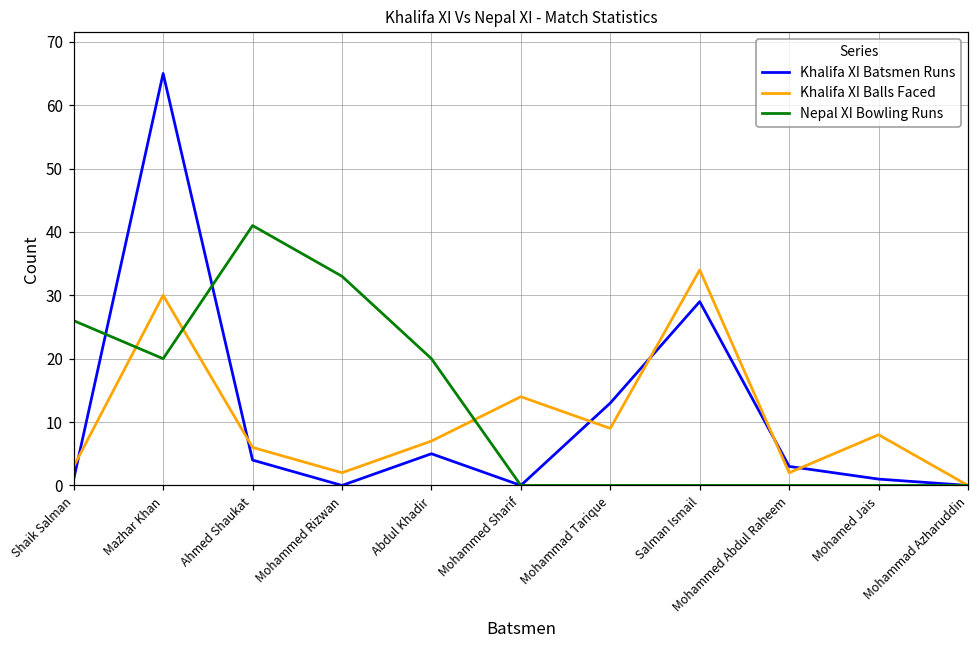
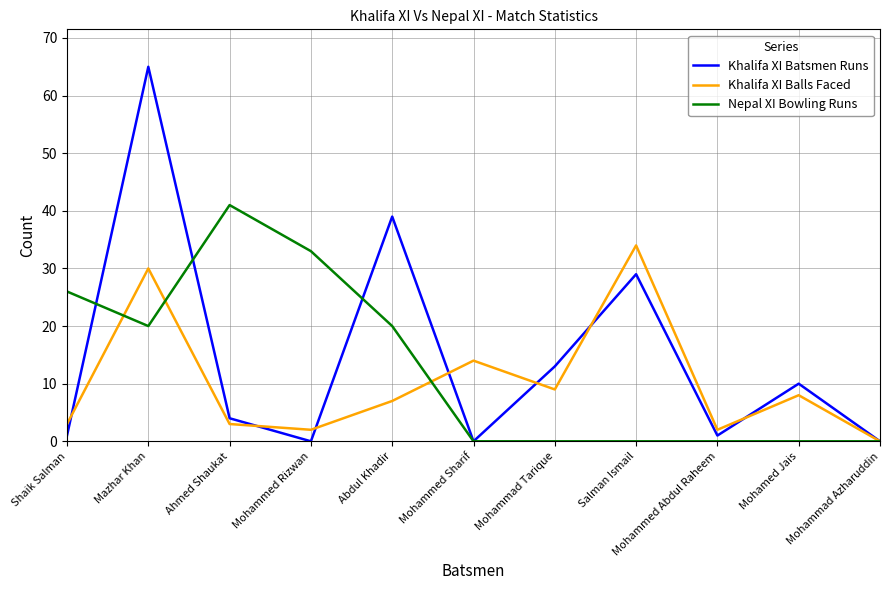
Khalifa XI Balls Faced, Ahmed Shaukat: 6 -> 3
Khalifa XI Batsmen Runs, Abdul Khadir: 5 -> 39
Khalifa XI Batsmen Runs, Mohammed Abdul Raheem: 3 -> 1
Khalifa XI Batsmen Runs, Mohamed Jais: 1 -> 10
